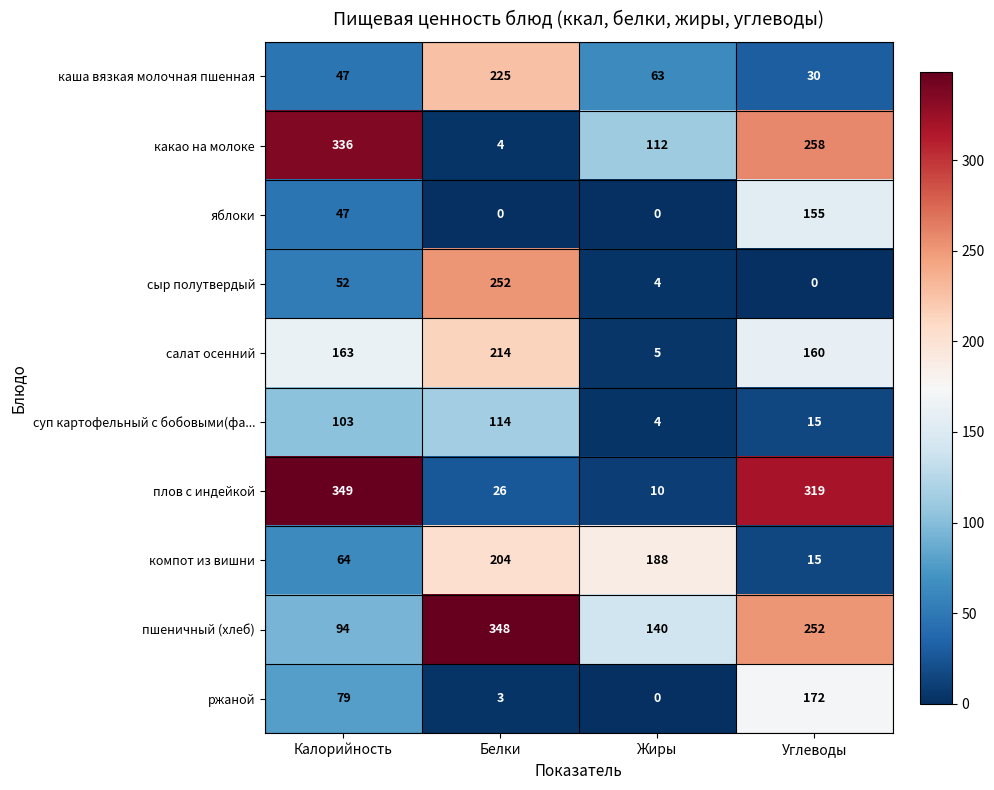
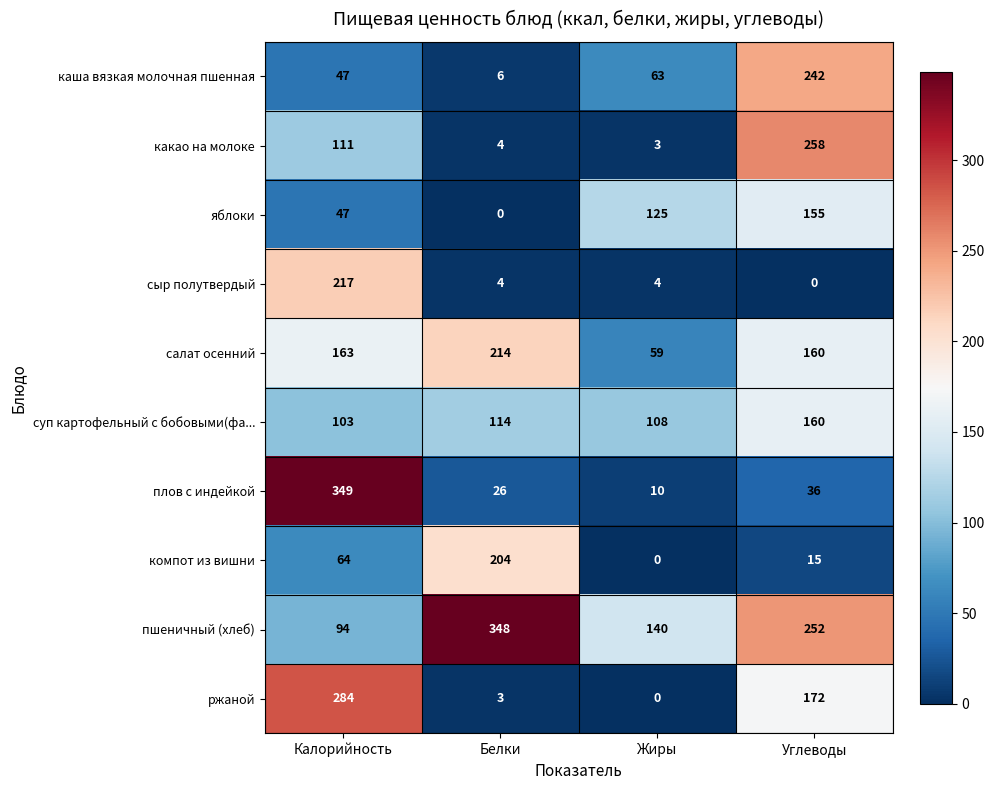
каша вязкая молочная пшенная, Белки: 225 -> 6
каша вязкая молочная пшенная, Углеводы: 30 -> 242
какао на молоке, Калорийность: 336 -> 111
какао на молоке, Жиры: 112 -> 3
яблоки, Жиры: 0 -> 125
сыр полутвердый, Калорийность: 52 -> 217
сыр полутвердый, Белки: 252 -> 4
салат осенний, Жиры: 5 -> 59
суп картофельный с бобовыми(фа..., Жиры: 4 -> 108
суп картофельный с бобовыми(фа..., Углеводы: 15 -> 160
плов с индейкой, Углеводы: 319 -> 36
компот из вишни, Жиры: 188 -> 0
ржаной, Калорийность: 79 -> 284
